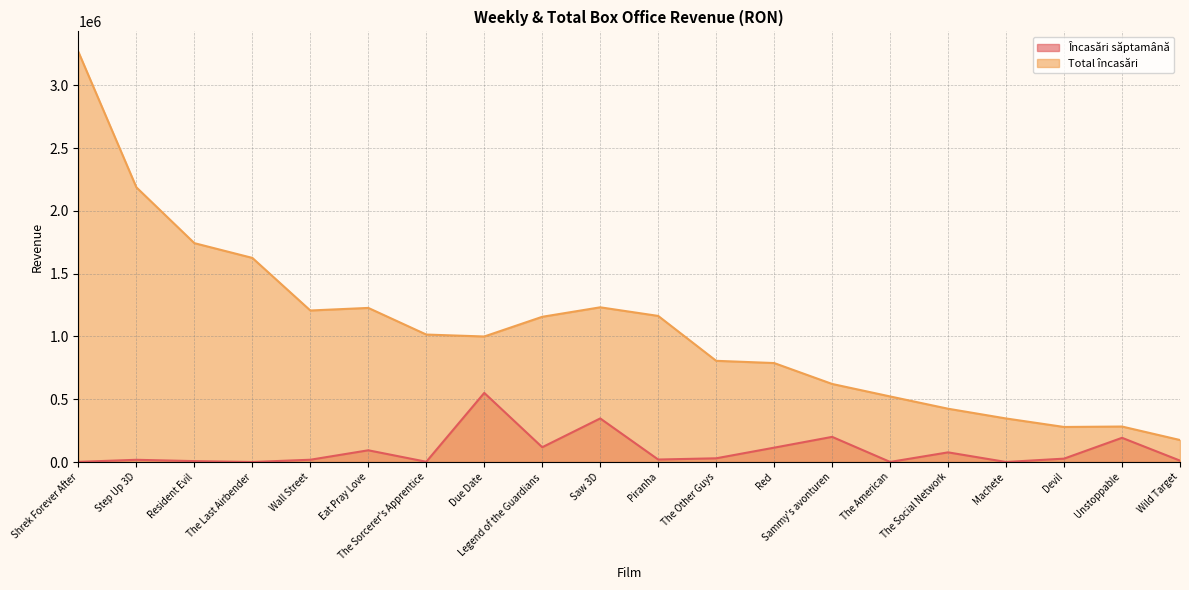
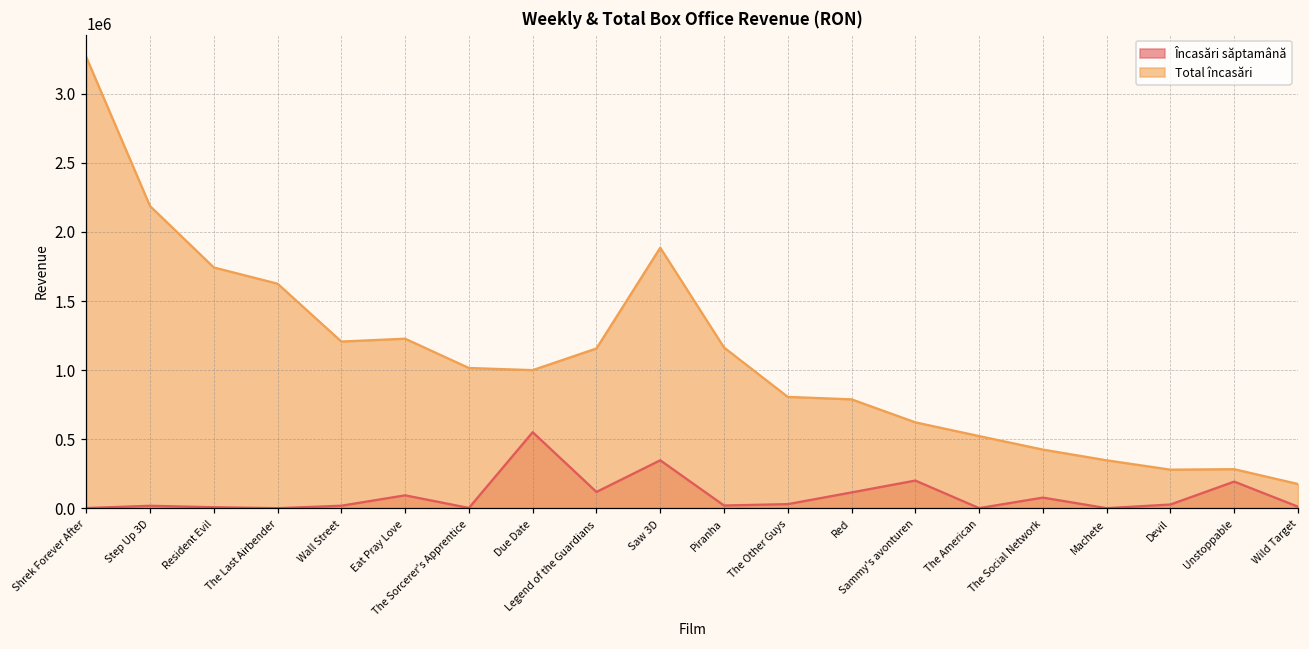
Total încasări, Saw 3D: 1230000 -> 1890000
